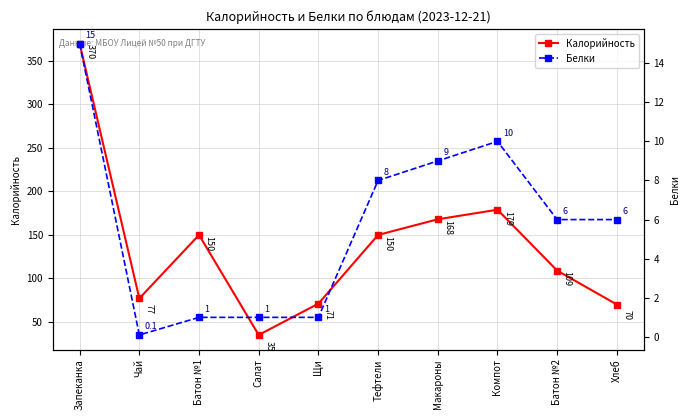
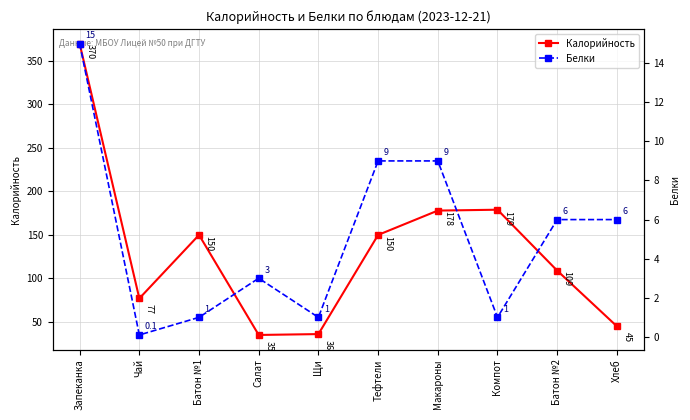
Калорийность, Щи: 71 -> 36
Калорийность, Макароны: 168 -> 178
Калорийность, Хлеб: 70 -> 45
Белки, Салат: 1 -> 3
Белки, Тефтели: 8 -> 9
Белки, Компот: 10 -> 1
